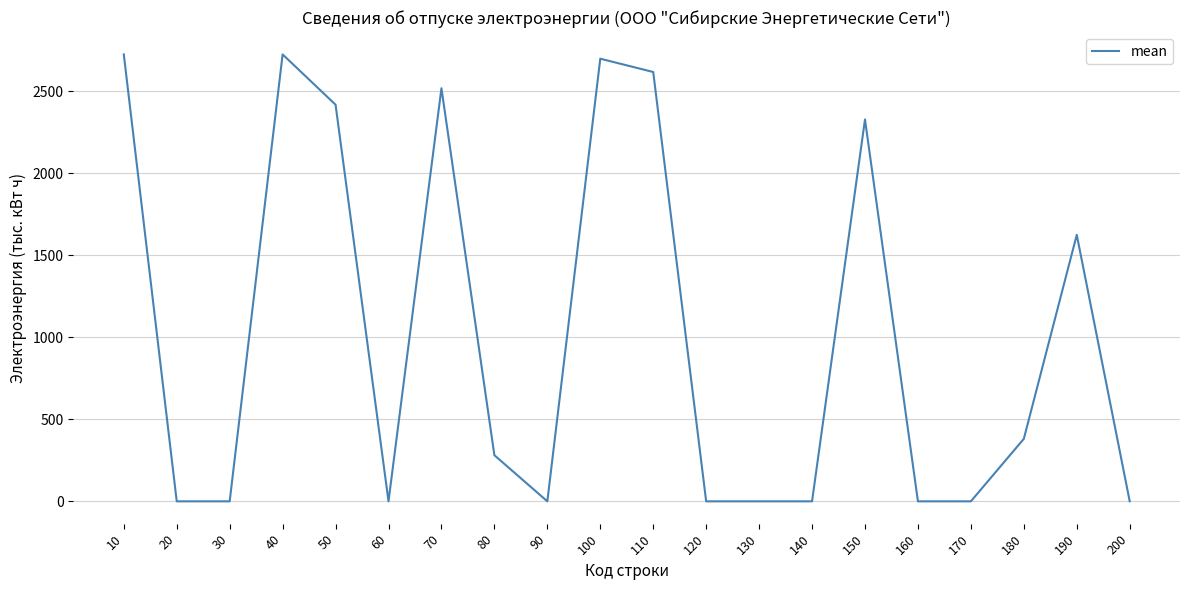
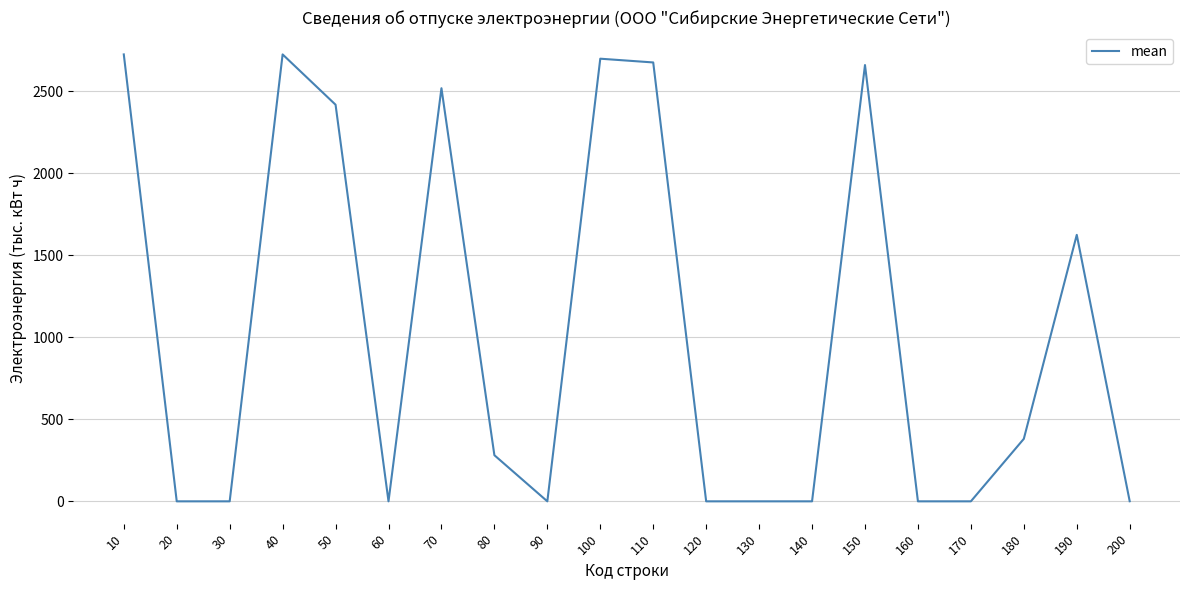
110: 2620 -> 2670
150: 2330 -> 2660
